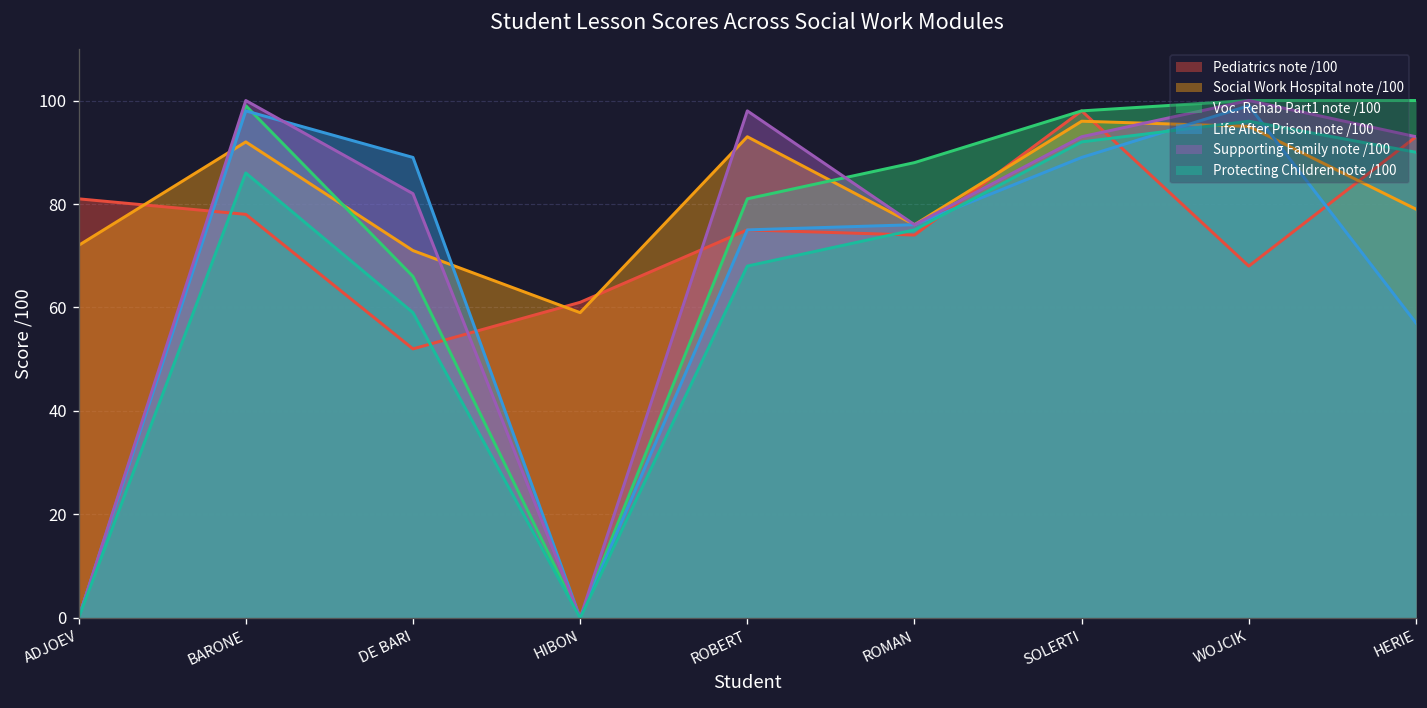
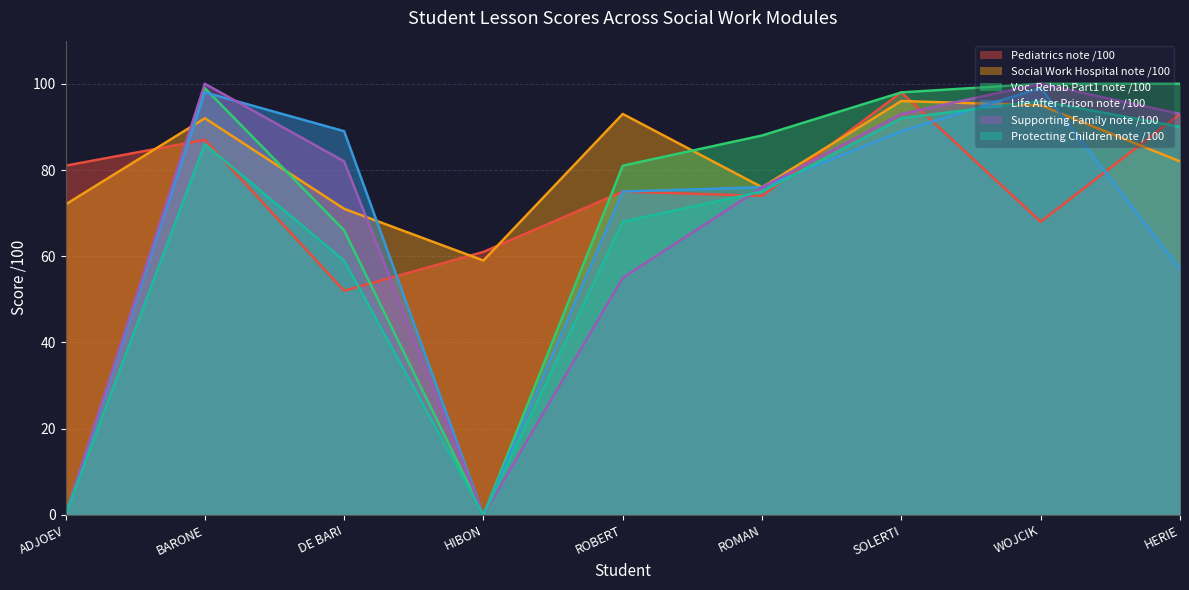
Pediatrics note /100, BARONE: 78 -> 87
Supporting Family note /100, ROBERT: 98 -> 55
Social Work Hospital note /100, HERIE: 79 -> 82
